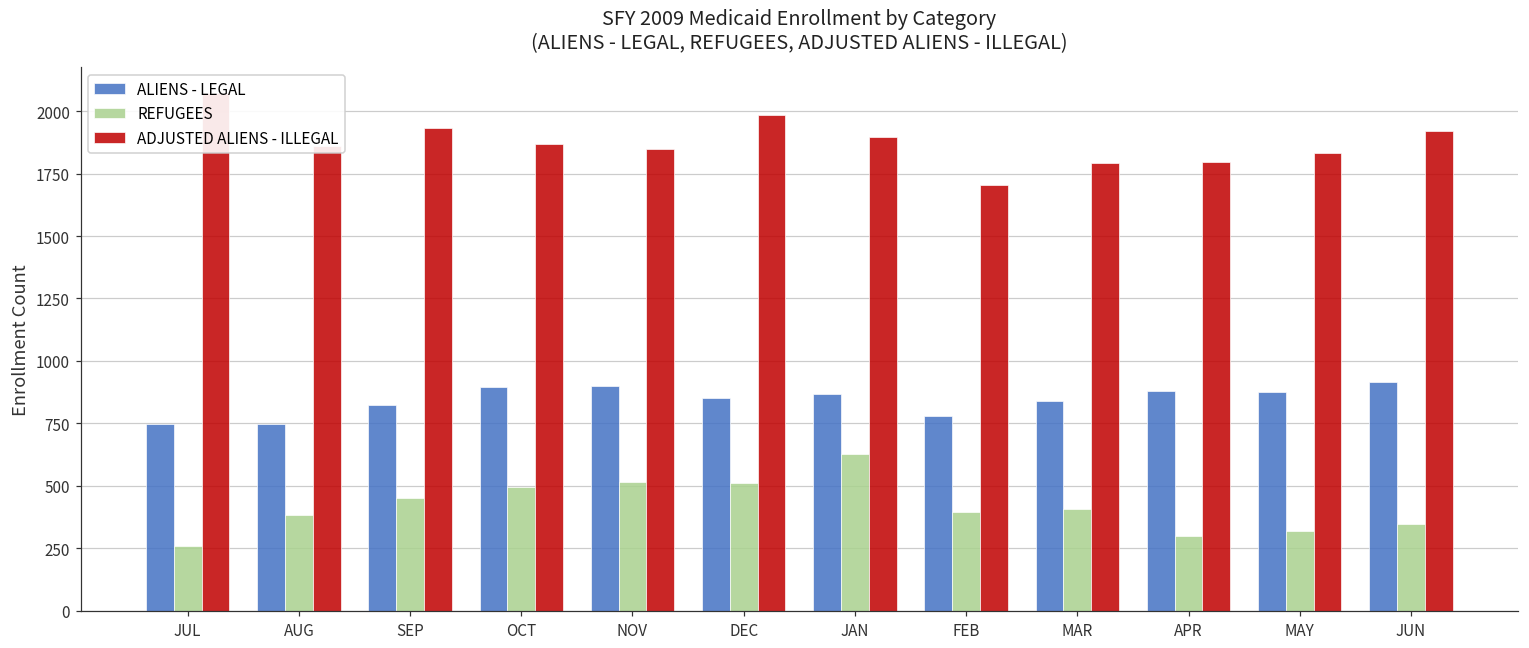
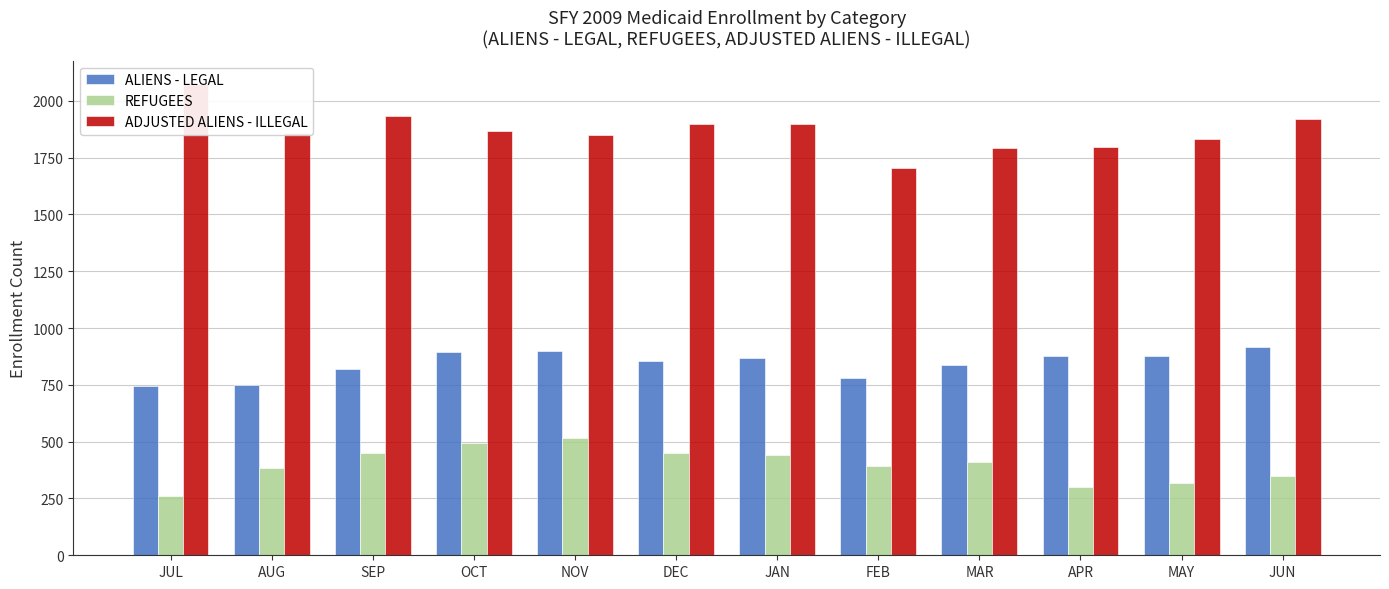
REFUGEES, DEC: 510 -> 450
ADJUSTED ALIENS - ILLEGAL, DEC: 1980 -> 1900
REFUGEES, JAN: 630 -> 440
